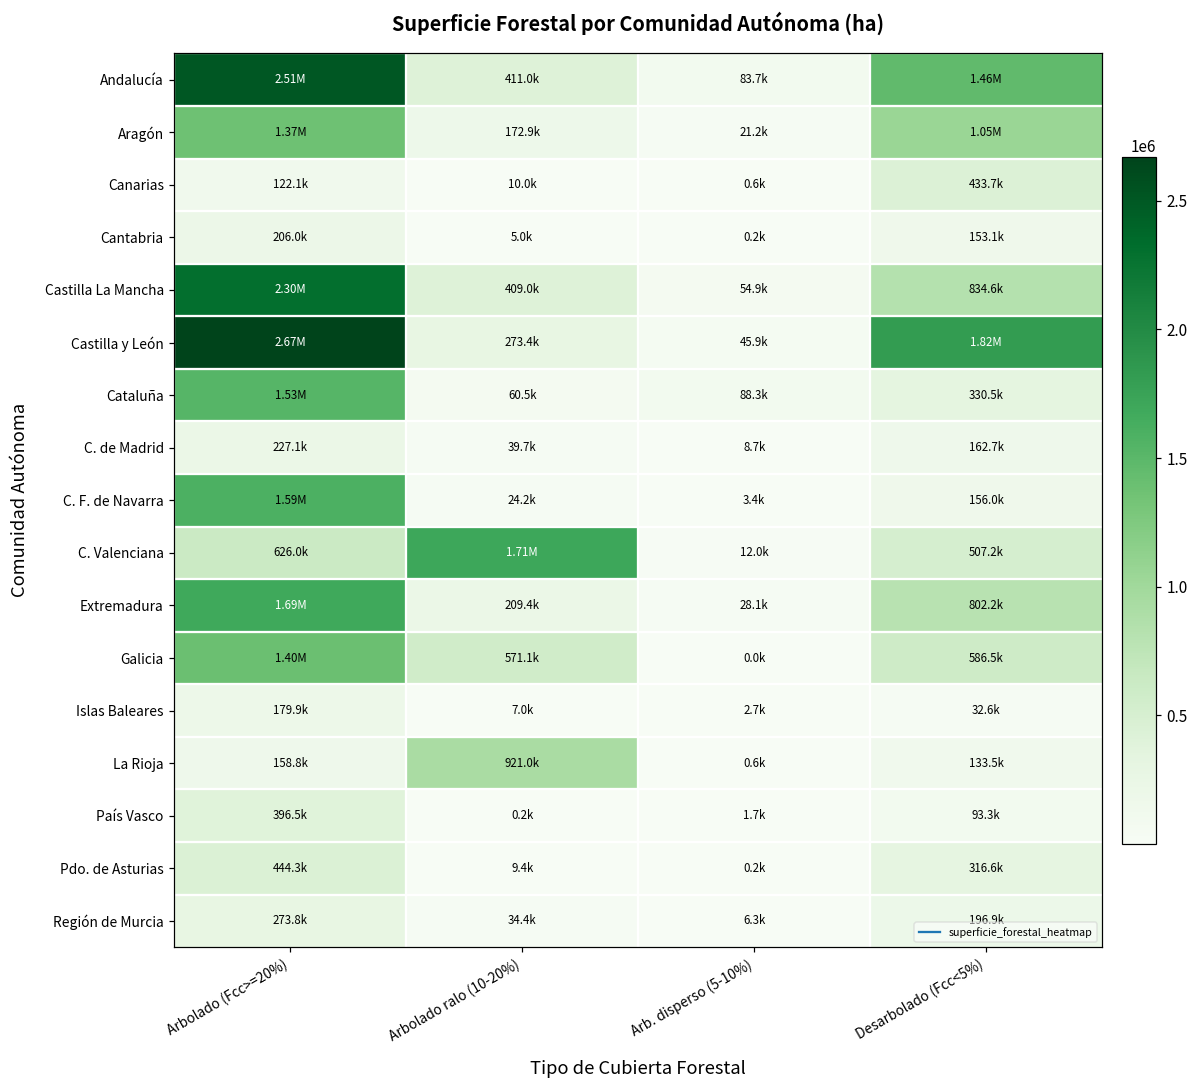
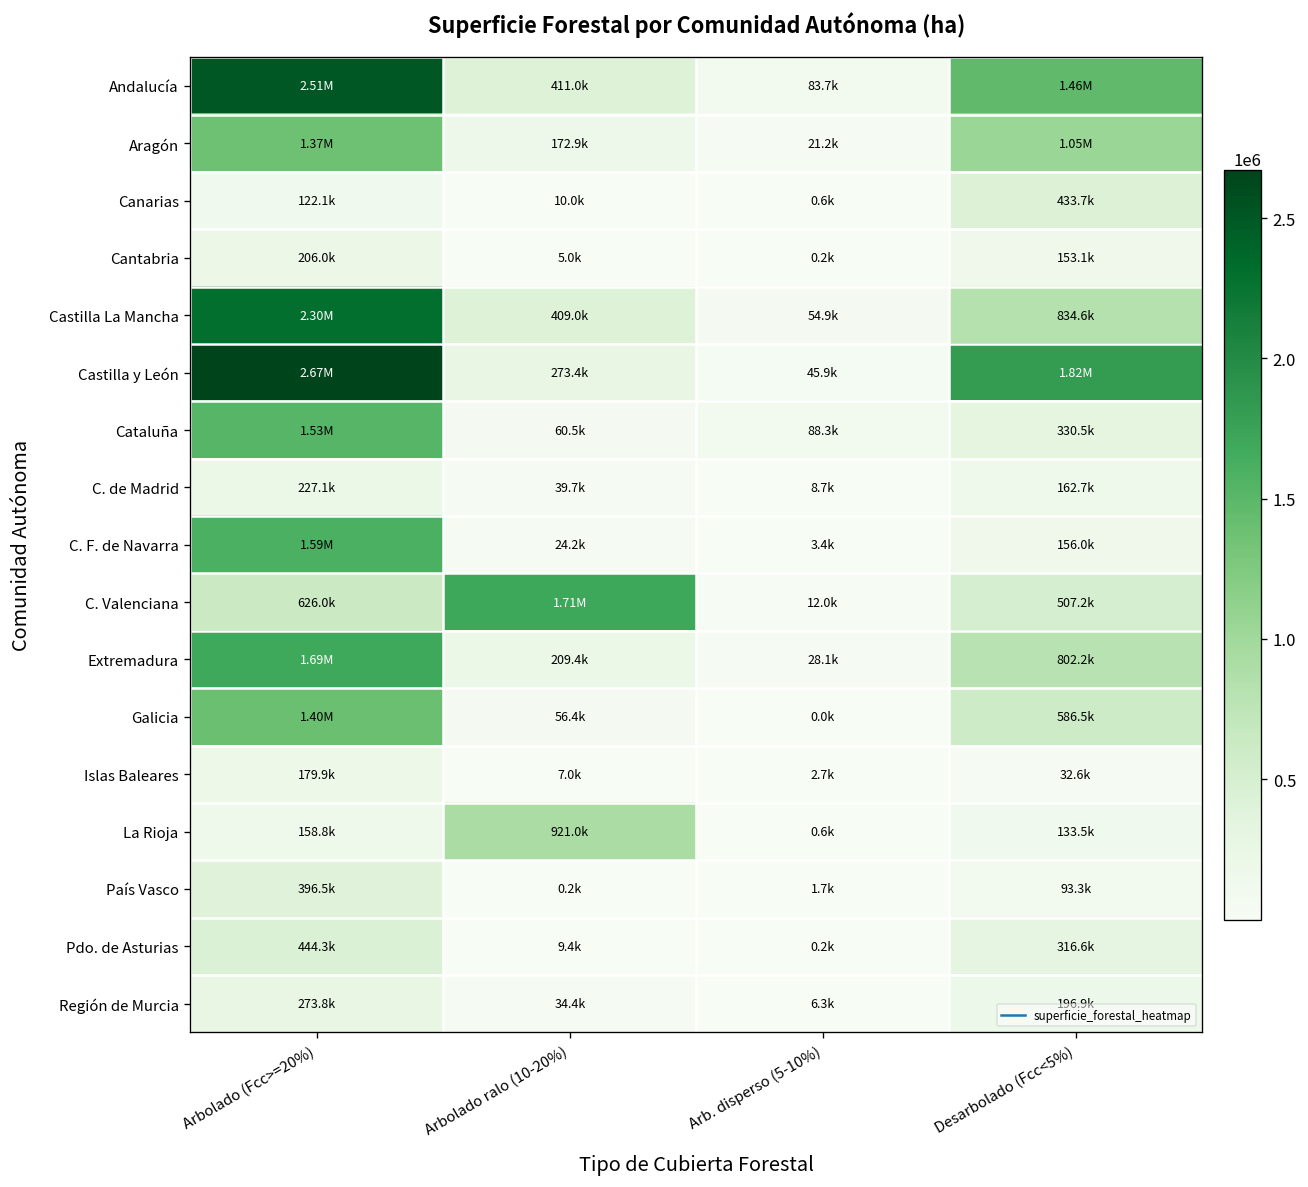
Galicia, Arbolado ralo (10-20%): 571.1k -> 56.4k
